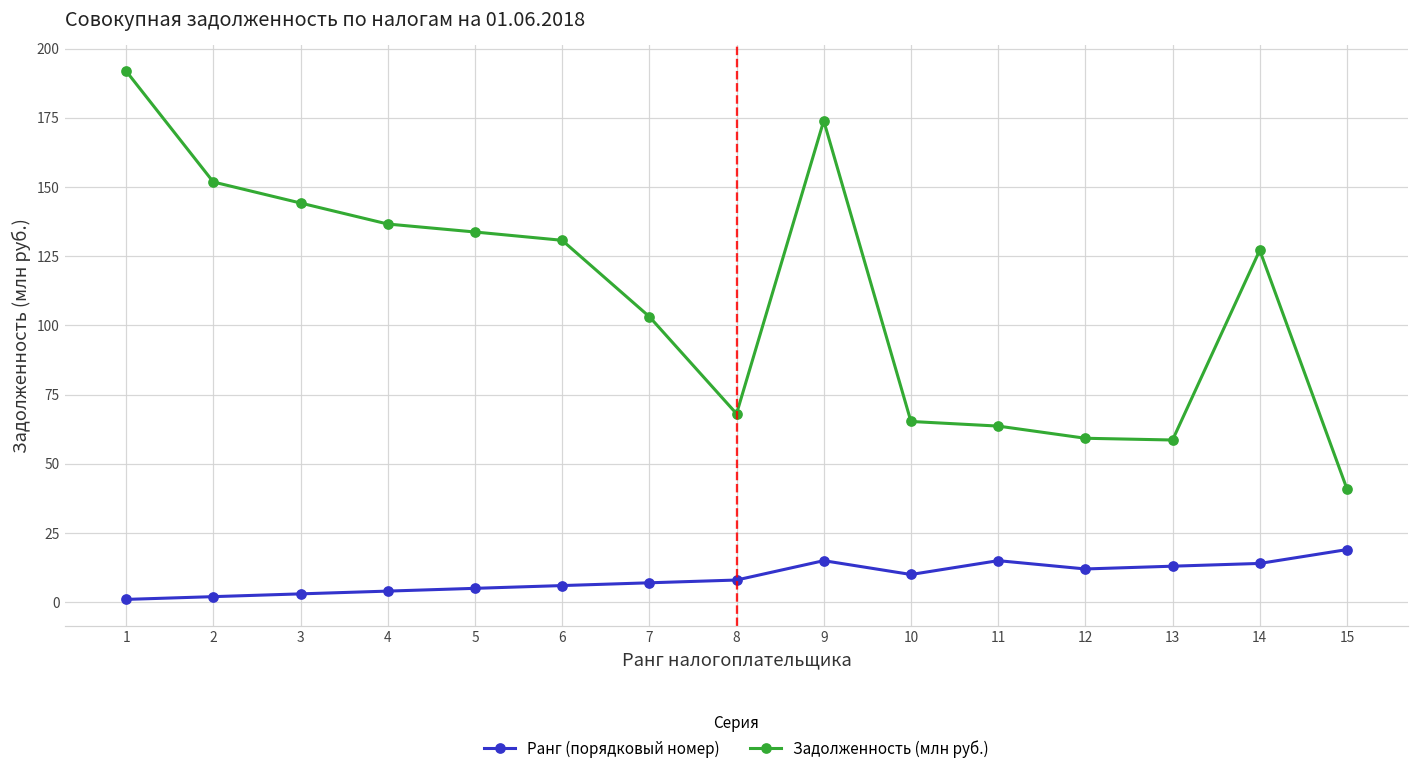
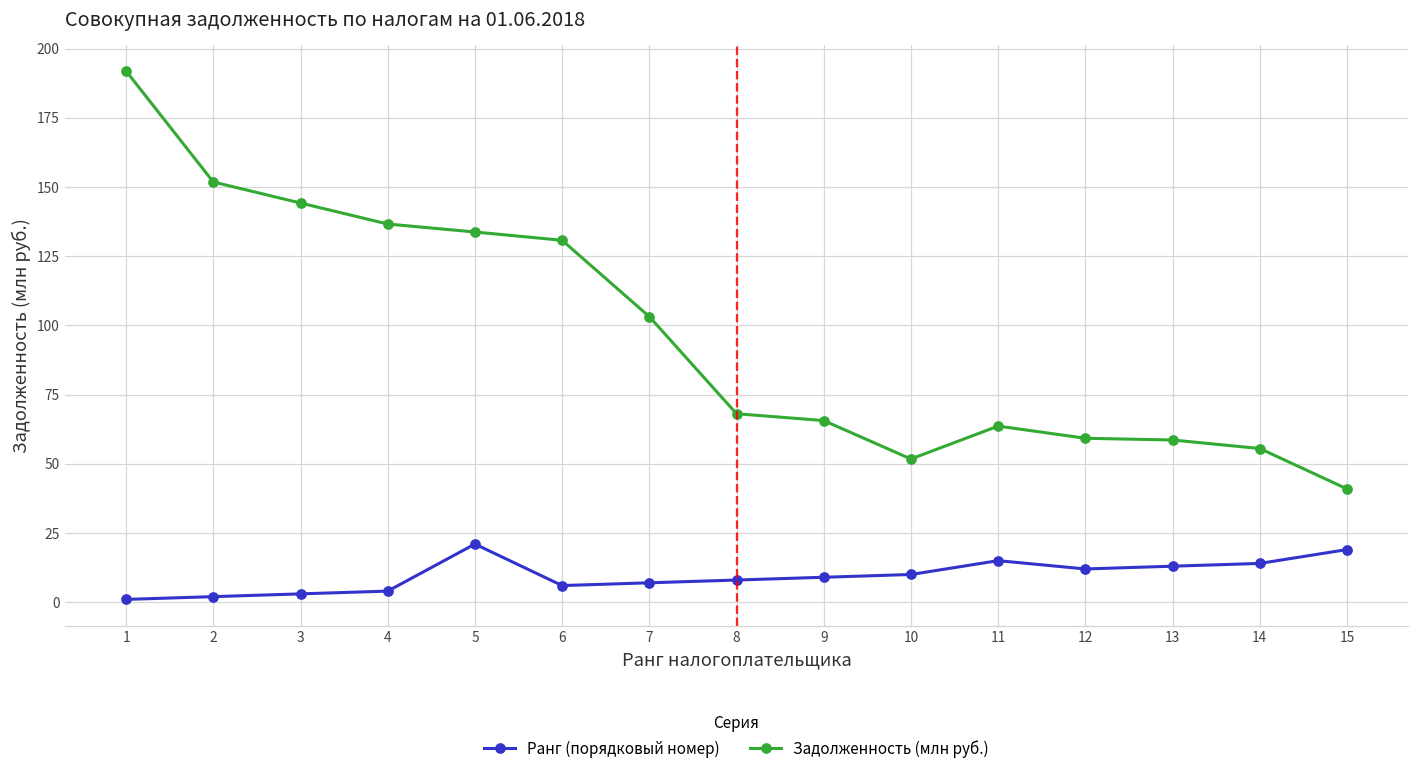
Ранг (порядковый номер), 5: 5 -> 21
Ранг (порядковый номер), 9: 15 -> 9
Задолженность (млн руб.), 9: 174 -> 66
Задолженность (млн руб.), 10: 65 -> 52
Задолженность (млн руб.), 14: 127 -> 56
